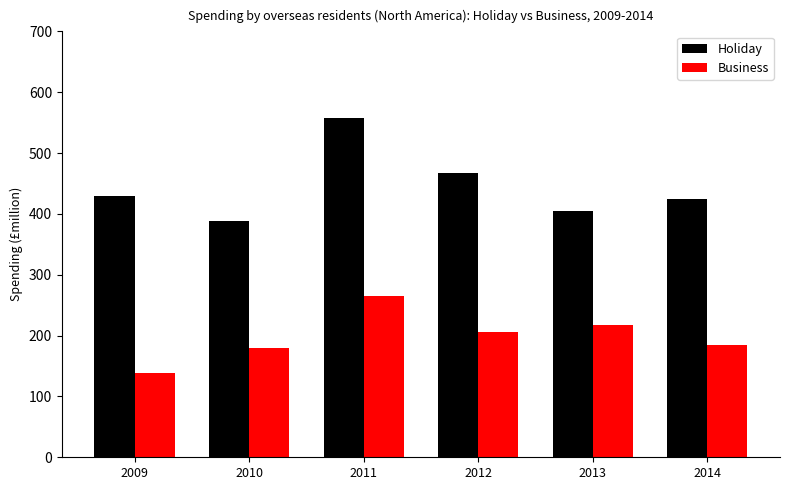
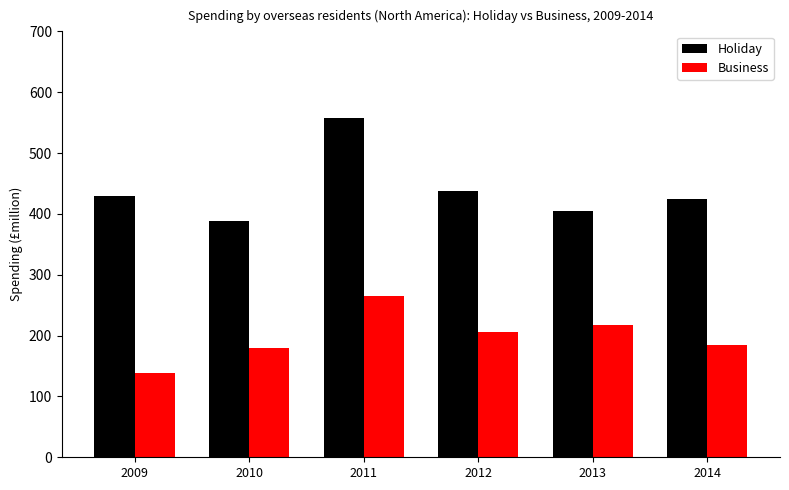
Holiday, 2012: 470 -> 440
